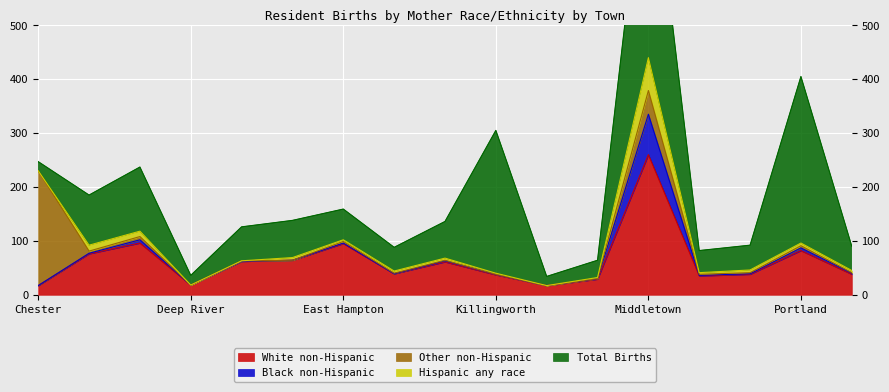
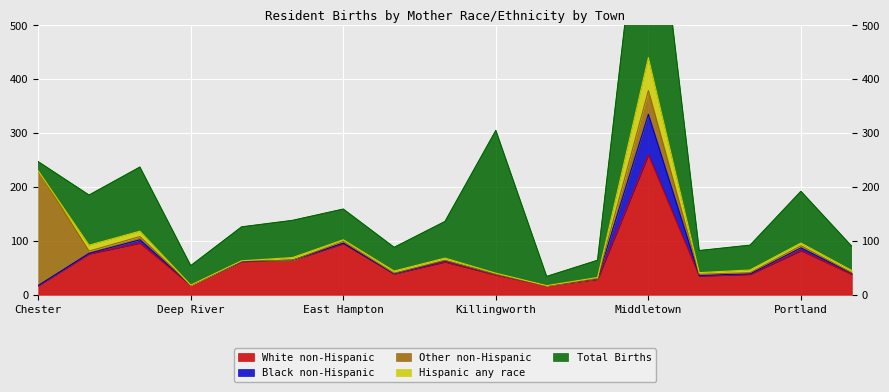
Total Births, Deep River: 20 -> 40
Total Births, Portland: 310 -> 100
